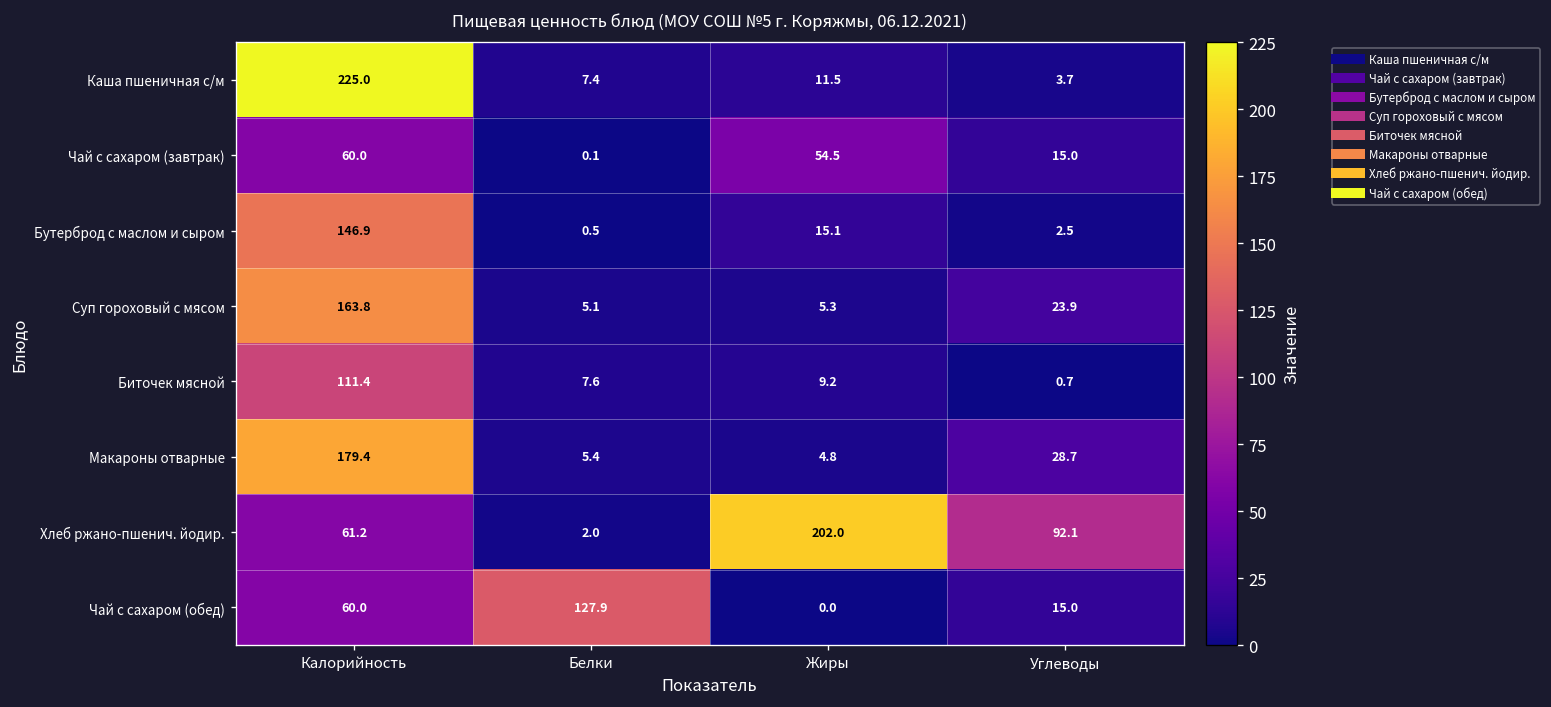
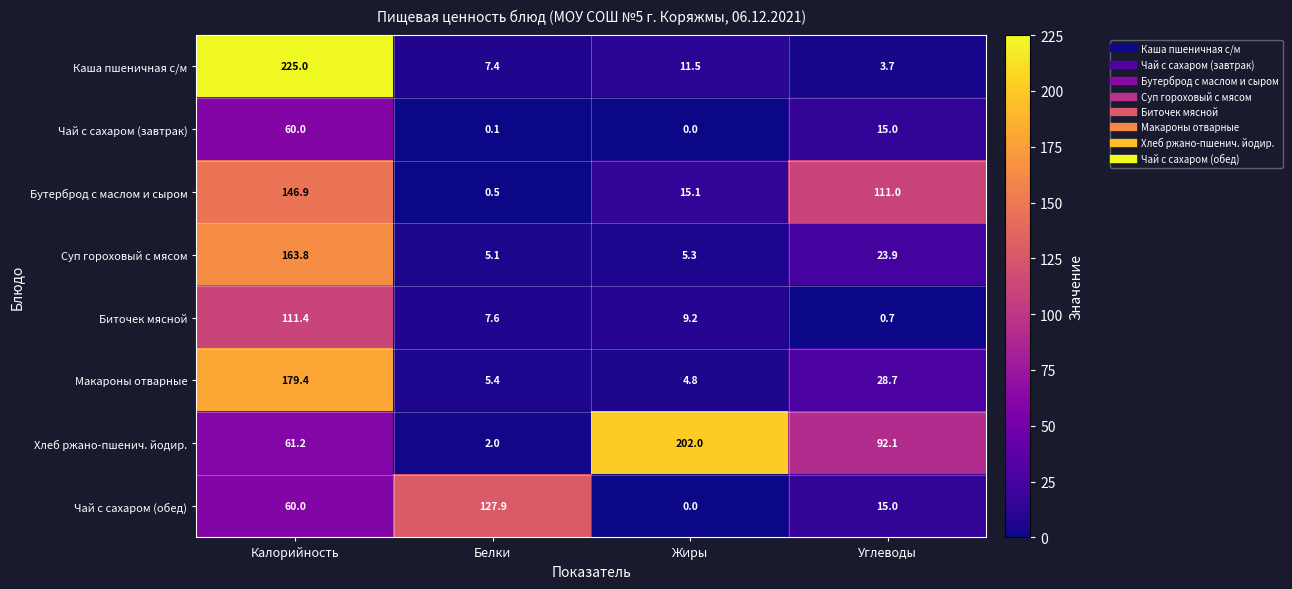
Чай с сахаром (завтрак), Жиры: 54.5 -> 0.0
Бутерброд с маслом и сыром, Углеводы: 2.5 -> 111.0
